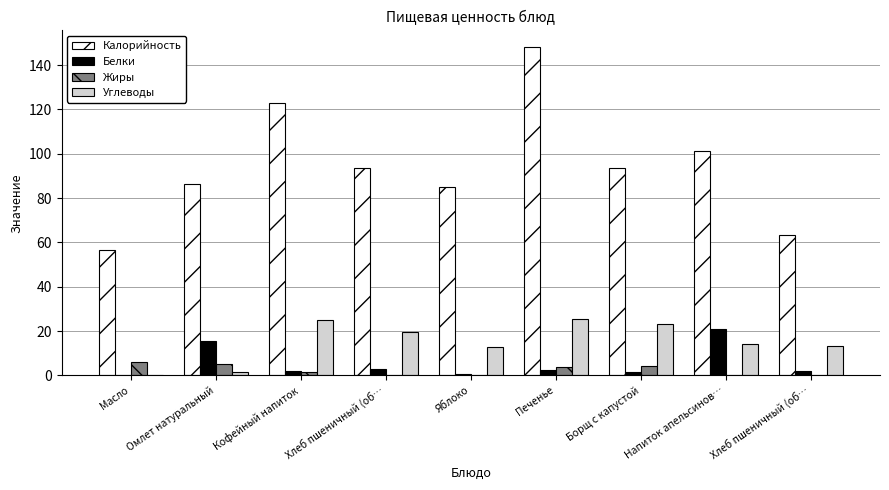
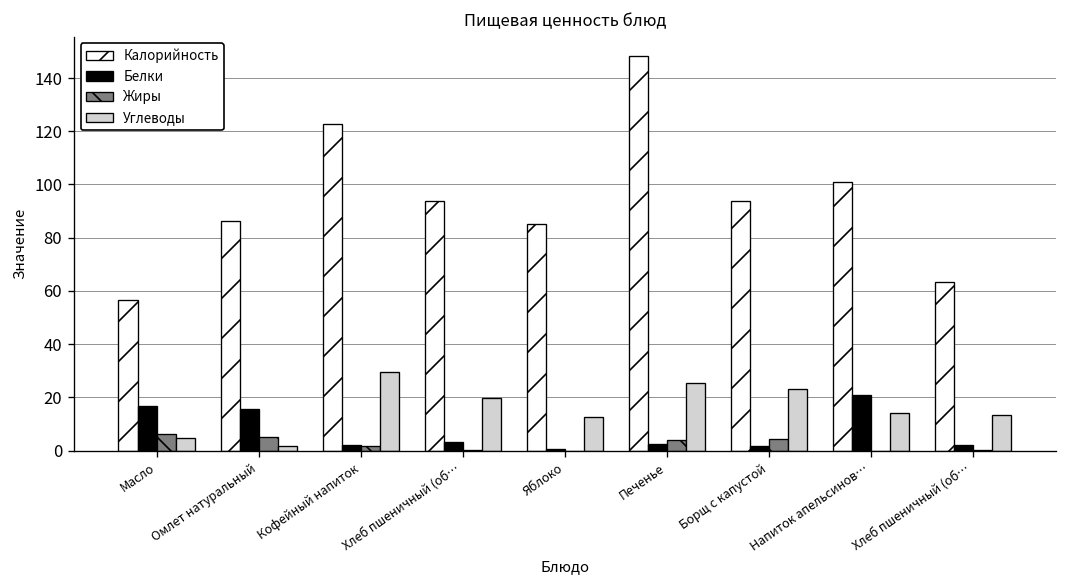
Белки, Масло: 0 -> 17
Углеводы, Масло: 0 -> 5
Углеводы, Кофейный напиток: 25 -> 29
